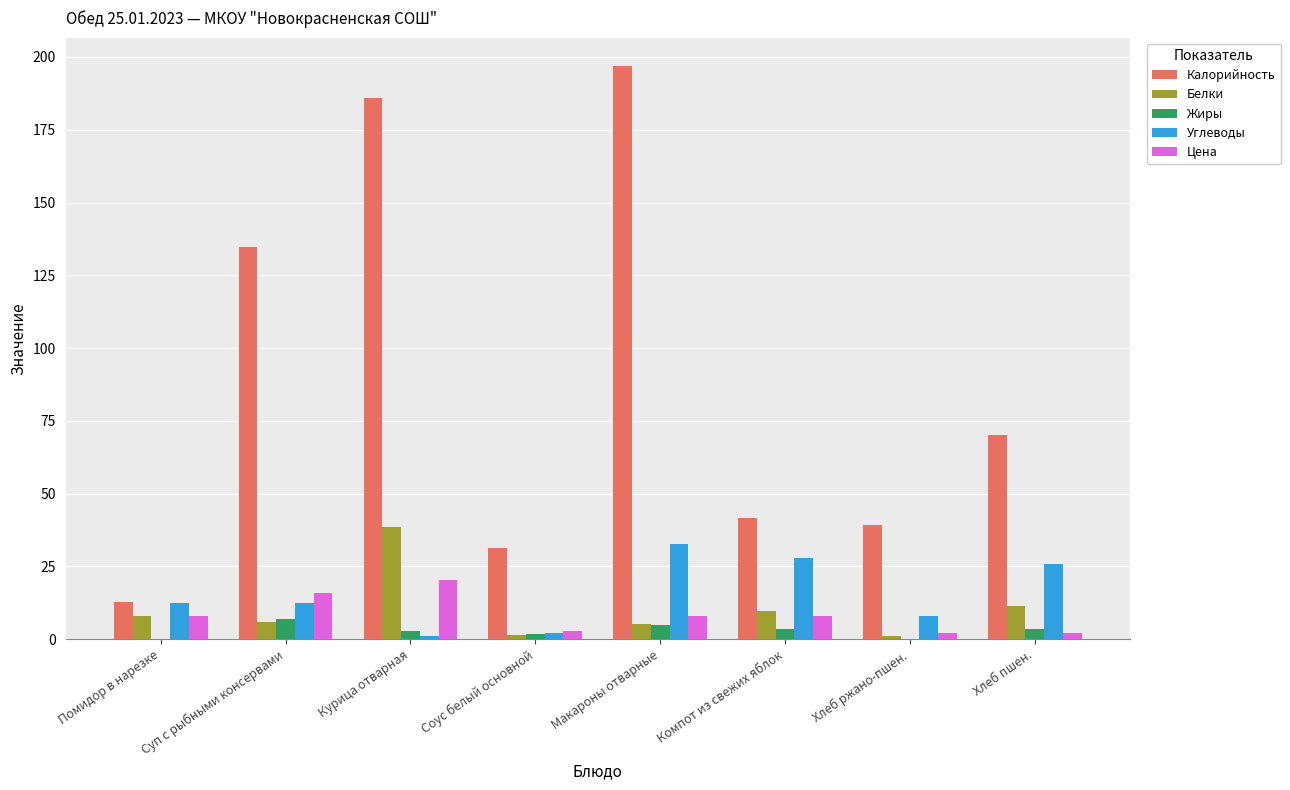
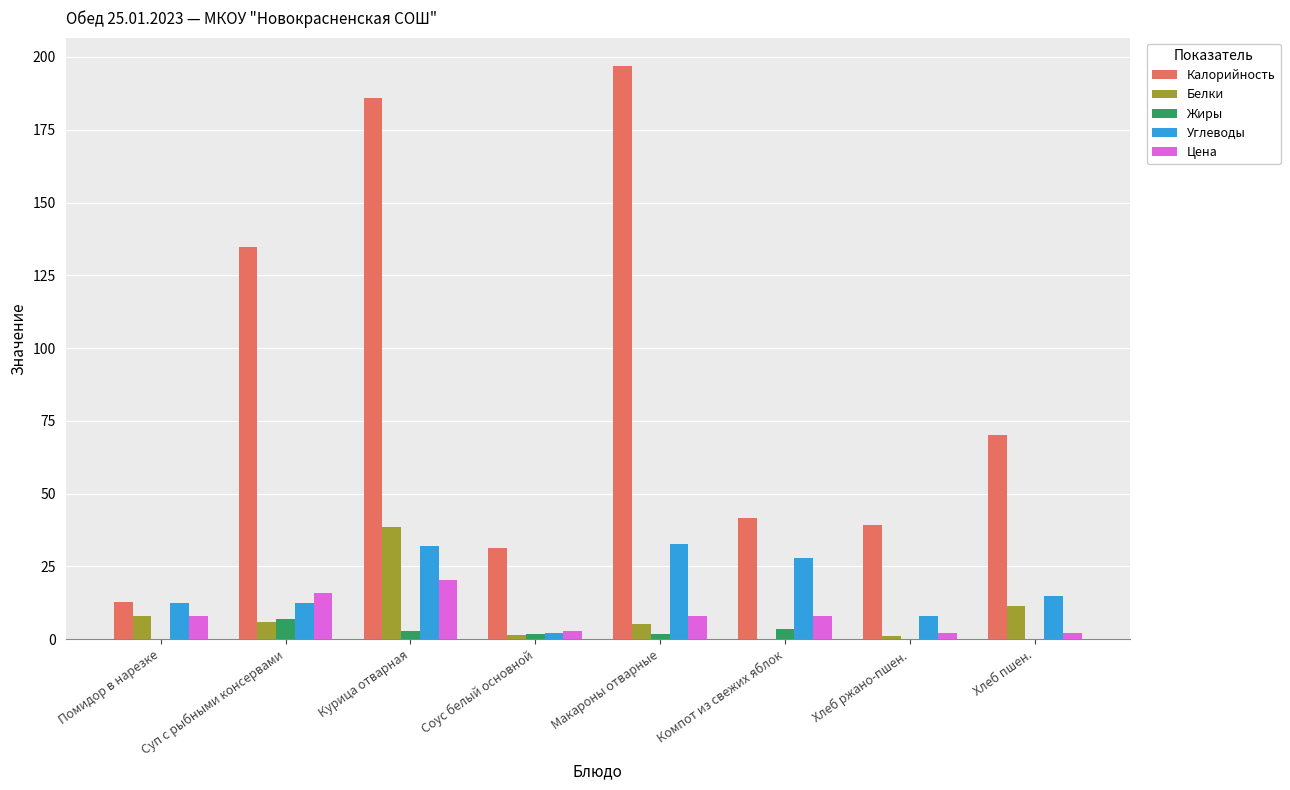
Углеводы, Курица отварная: 1 -> 32
Жиры, Макароны отварные: 5 -> 2
Белки, Компот из свежих яблок: 10 -> 0
Жиры, Хлеб пшен.: 4 -> 0
Углеводы, Хлеб пшен.: 26 -> 15
